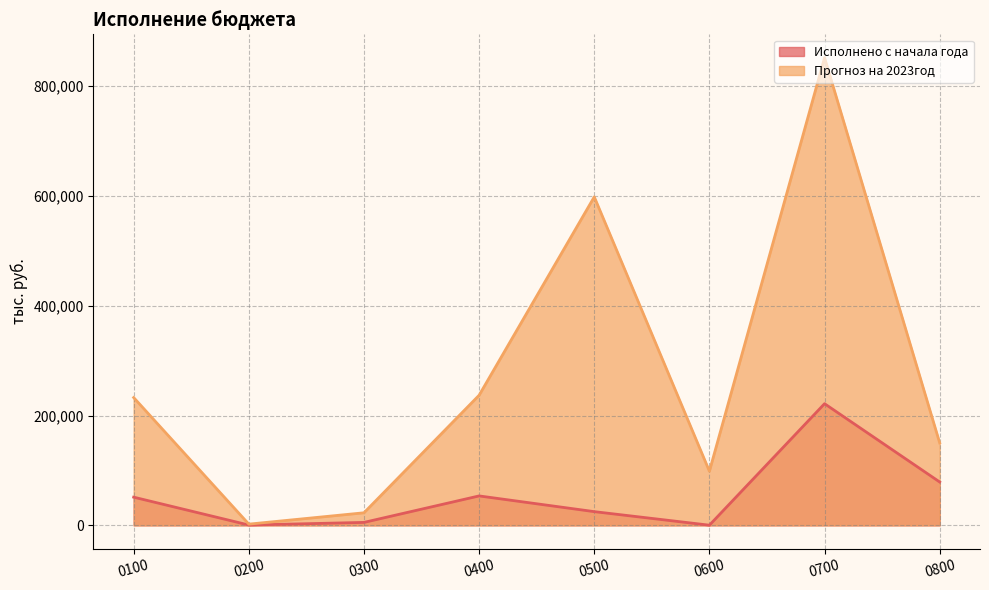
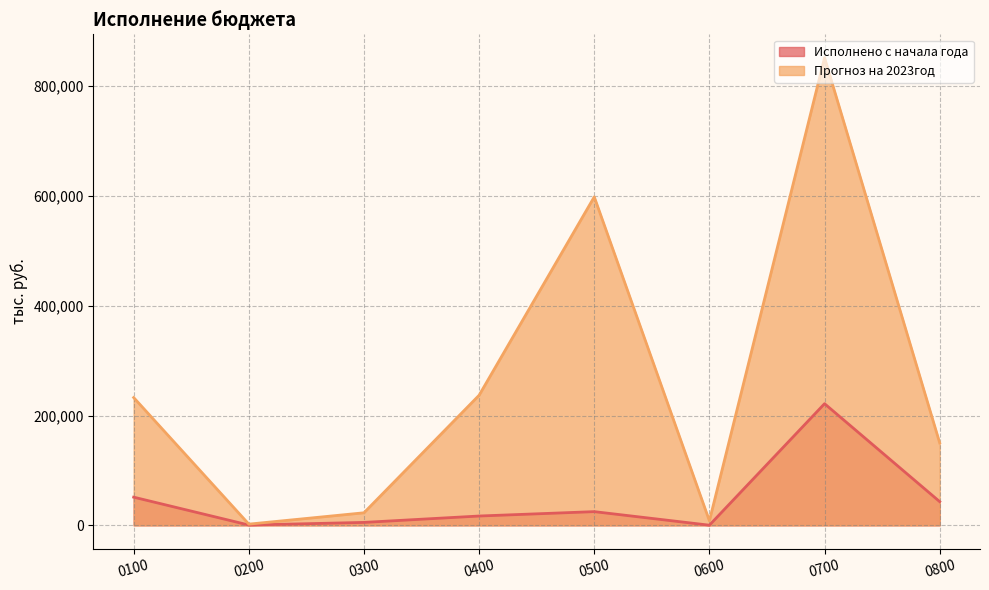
Исполнено с начала года, 0400: 50,000 -> 20,000
Прогноз на 2023год, 0600: 100,000 -> 10,000
Исполнено с начала года, 0800: 80,000 -> 40,000
